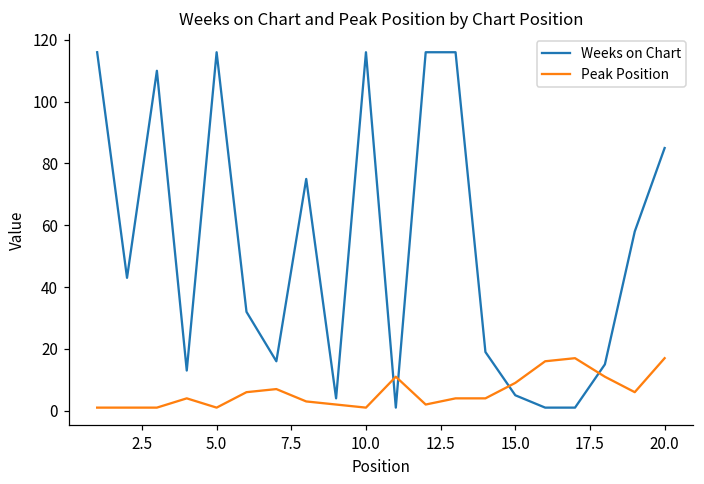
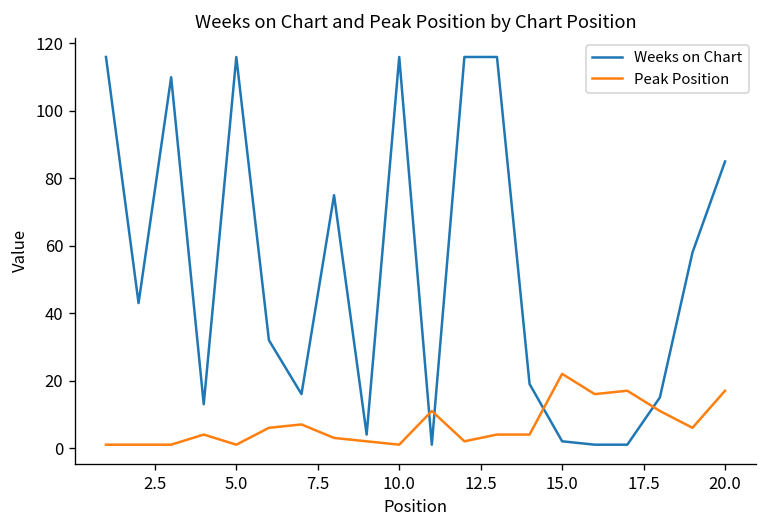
Weeks on Chart, 15.0: 5 -> 2
Peak Position, 15.0: 9 -> 22
